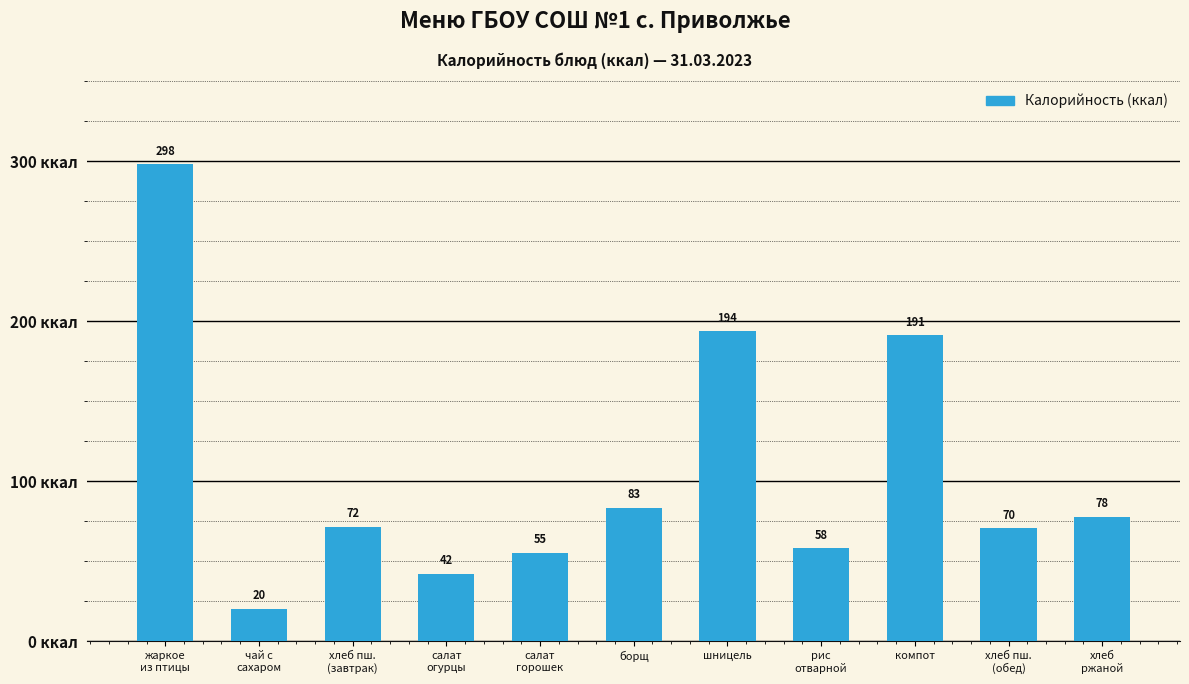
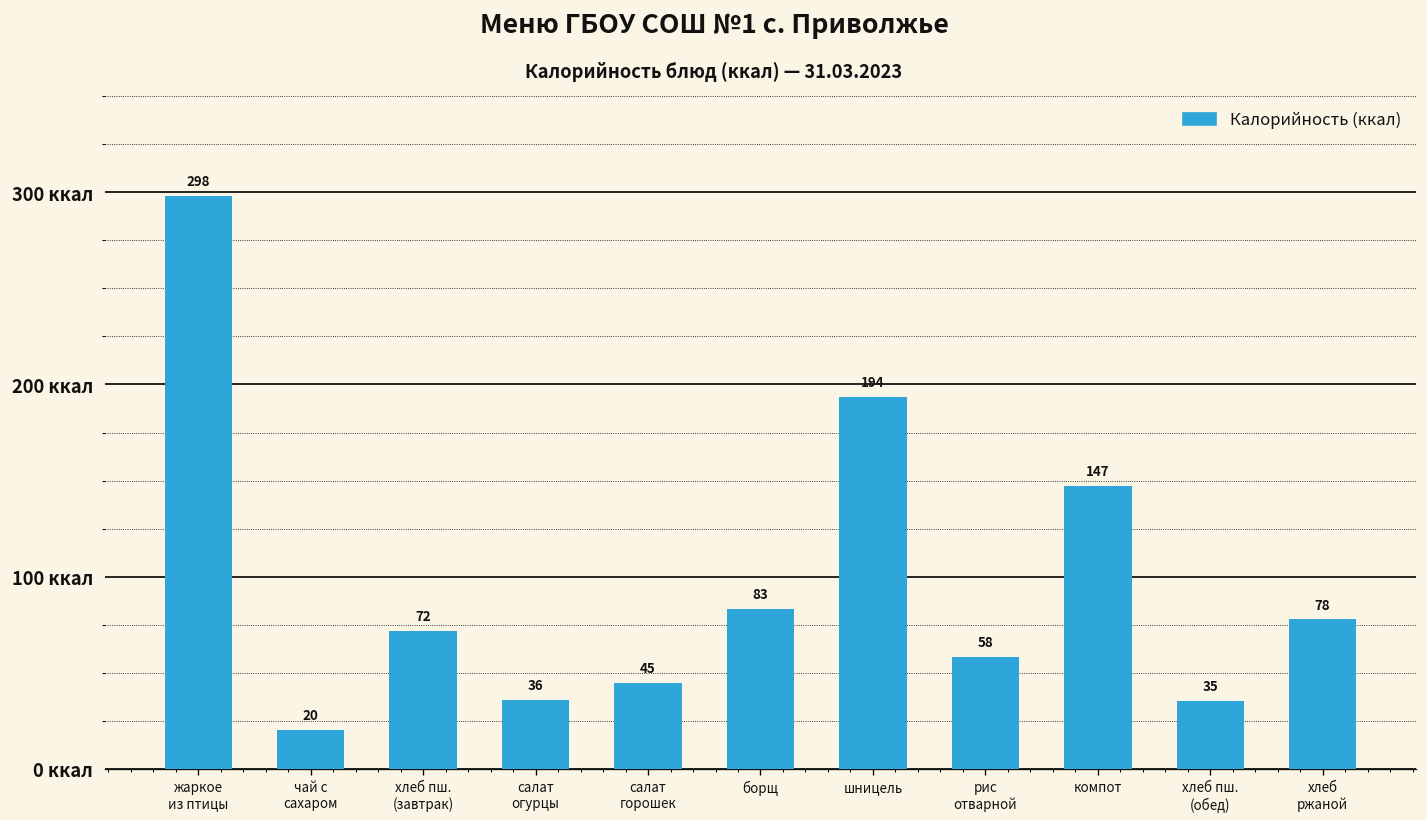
салат огурцы: 42 -> 36
салат горошек: 55 -> 45
компот: 191 -> 147
хлеб пш. (обед): 70 -> 35
